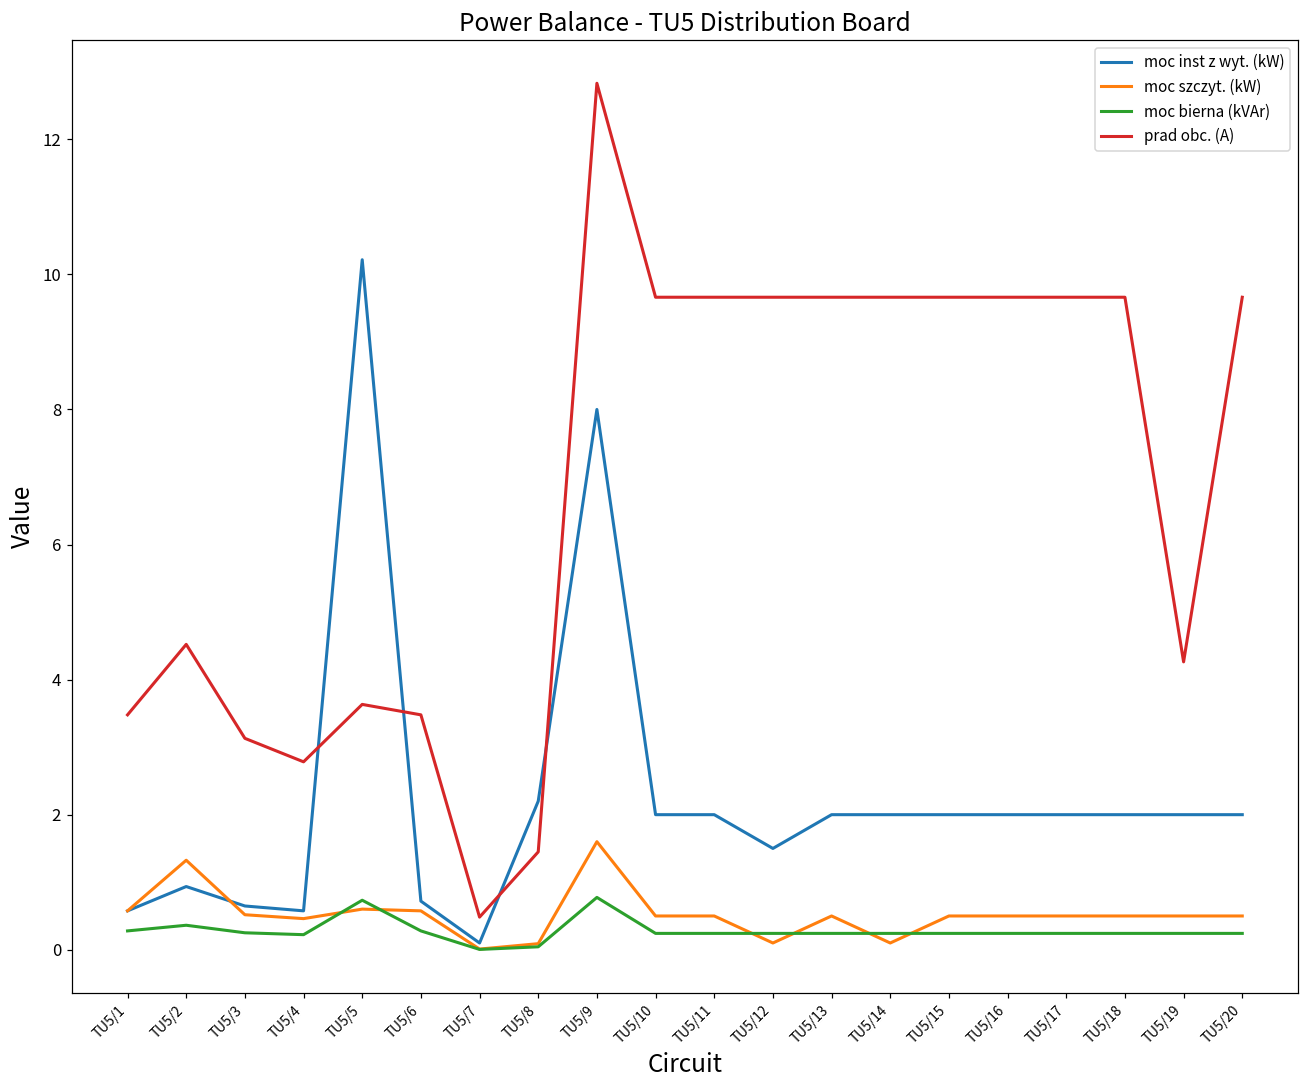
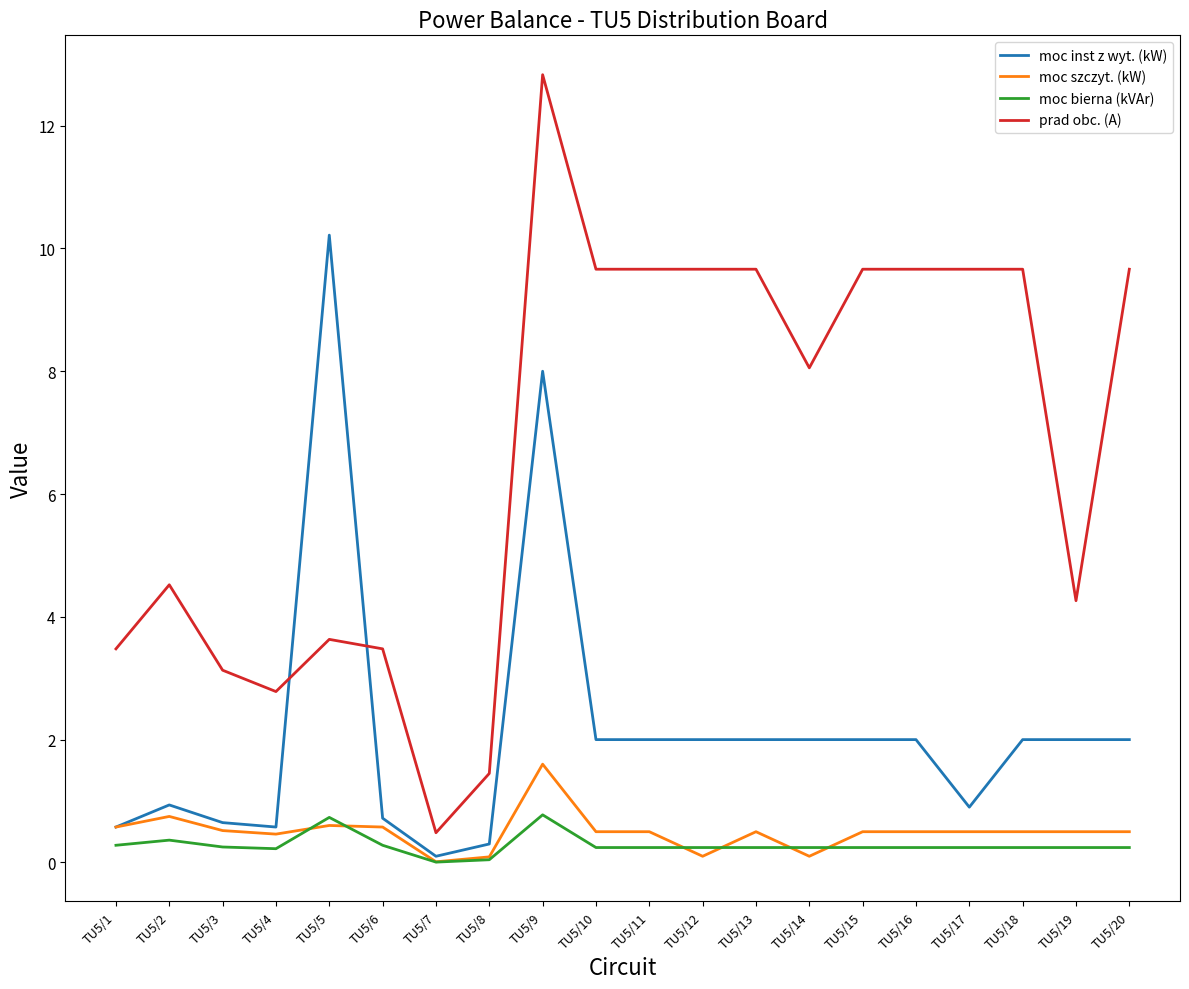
moc szczyt. (kW), TU5/2: 1.3 -> 0.7
moc inst z wyt. (kW), TU5/8: 2.2 -> 0.3
moc inst z wyt. (kW), TU5/12: 1.5 -> 2.0
prad obc. (A), TU5/14: 9.7 -> 8.1
moc inst z wyt. (kW), TU5/17: 2.0 -> 0.9
